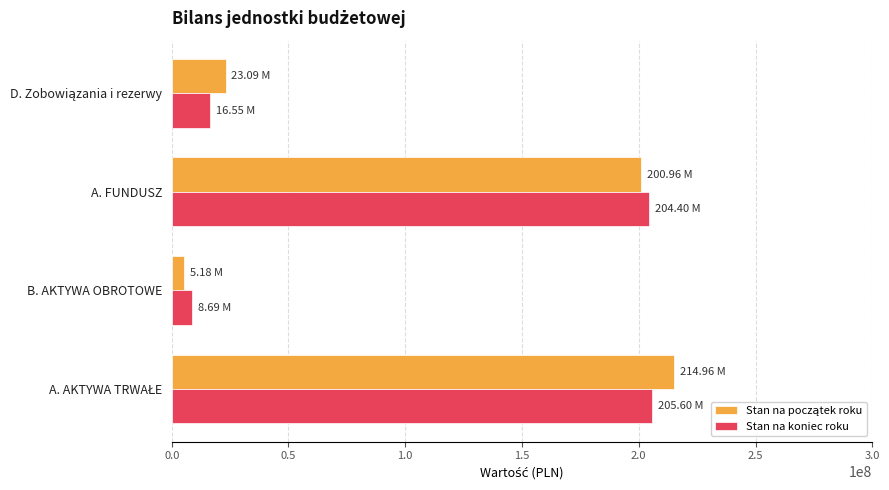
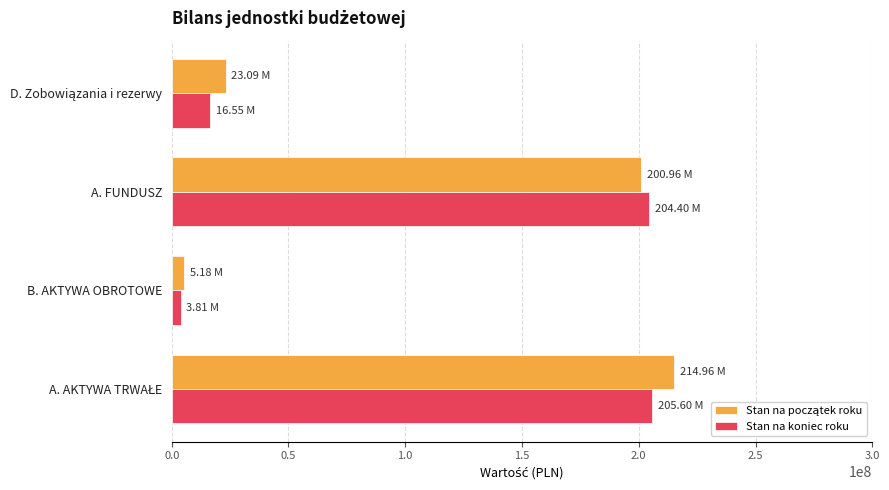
Stan na koniec roku, B. AKTYWA OBROTOWE: 8.69 -> 3.81
